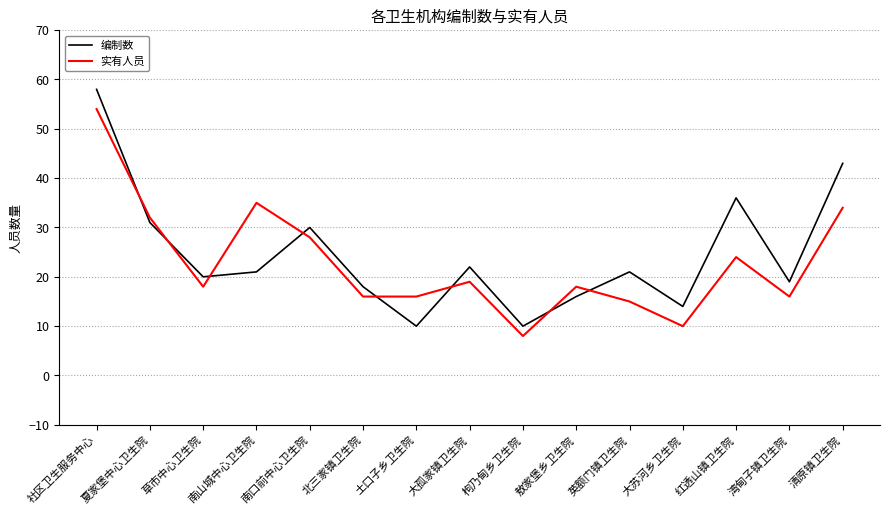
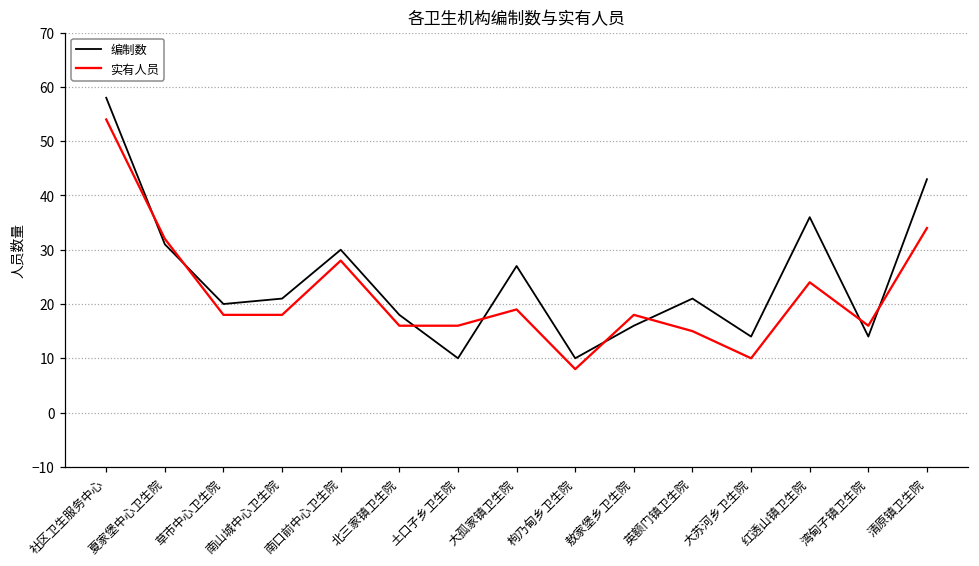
实有人员, 南山城中心卫生院: 35 -> 18
编制数, 大孤家镇卫生院: 22 -> 27
编制数, 湾甸子镇卫生院: 19 -> 14
